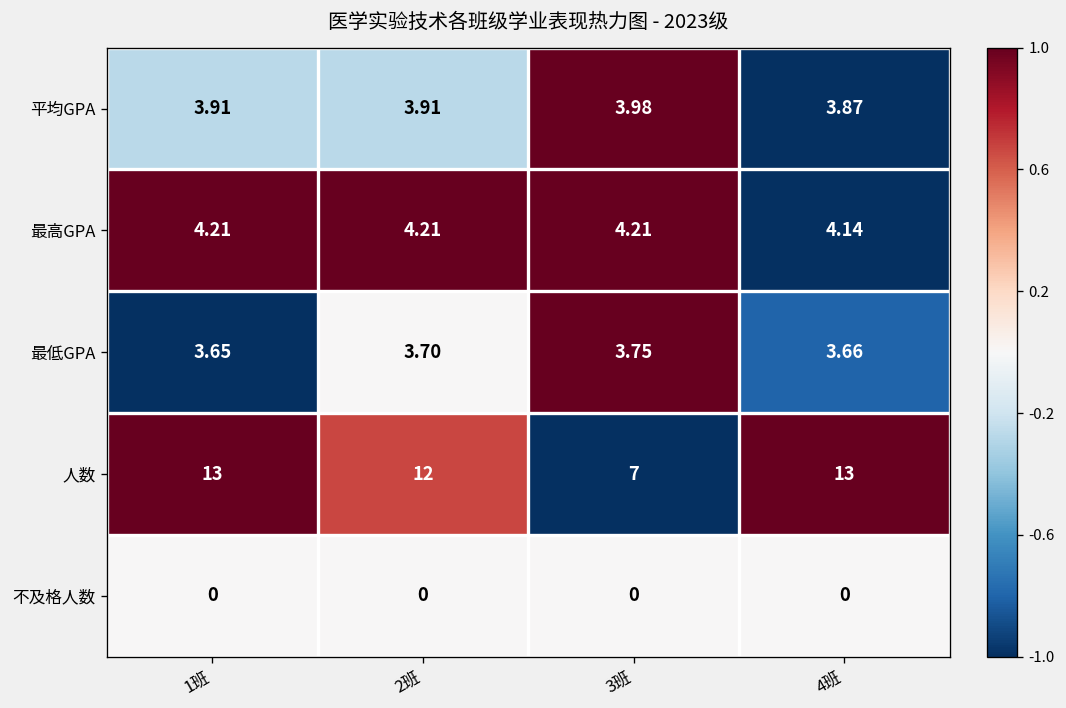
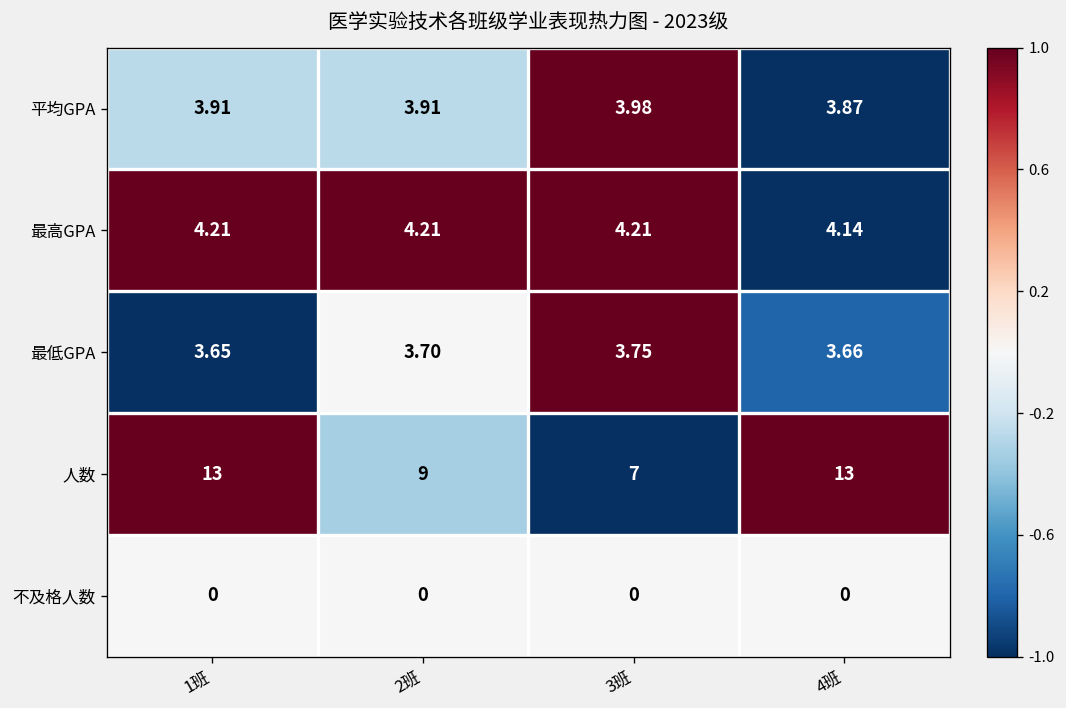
人数, 2班: 12 -> 9
